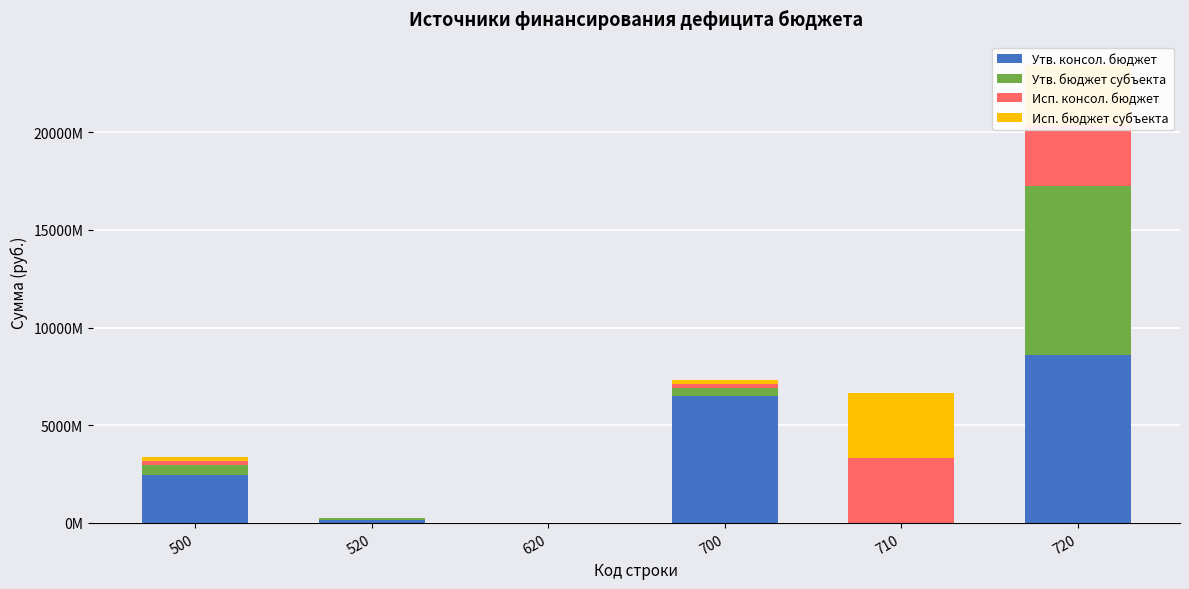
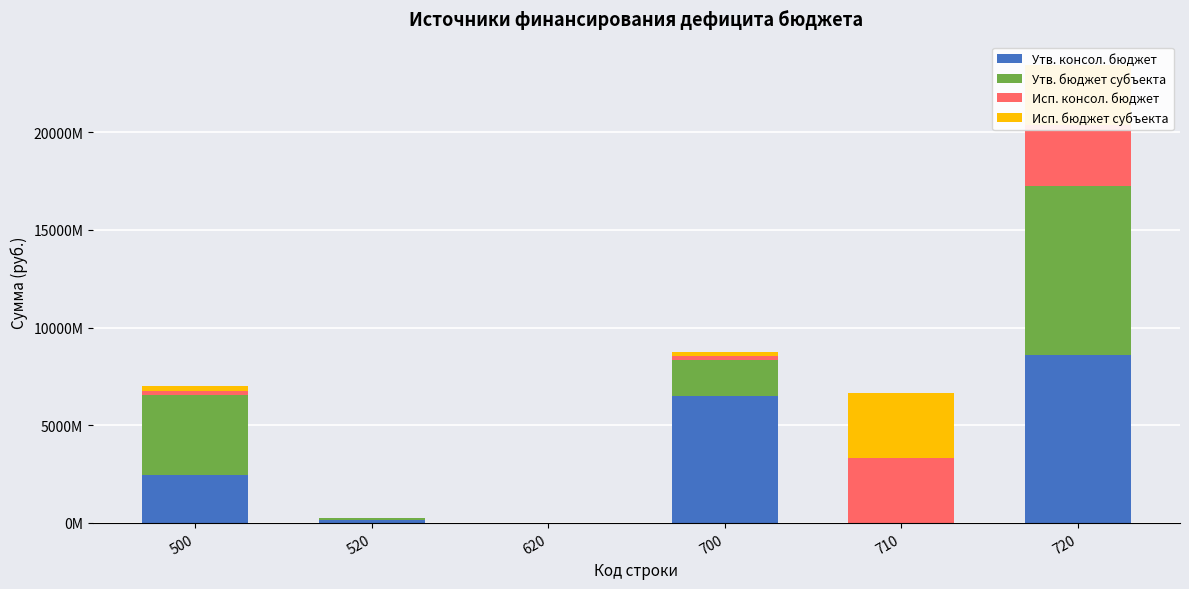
Утв. бюджет субъекта, 500: 500000000 -> 4100000000
Утв. бюджет субъекта, 700: 400000000 -> 1800000000
